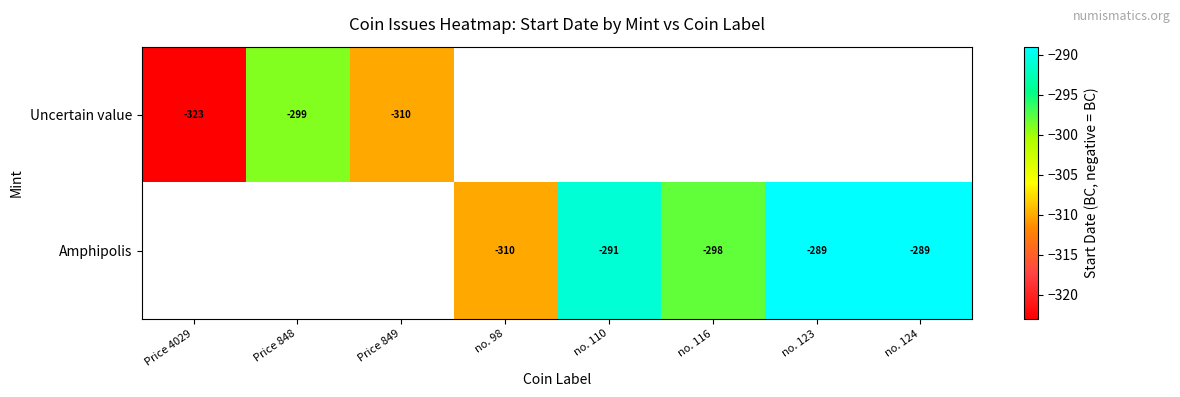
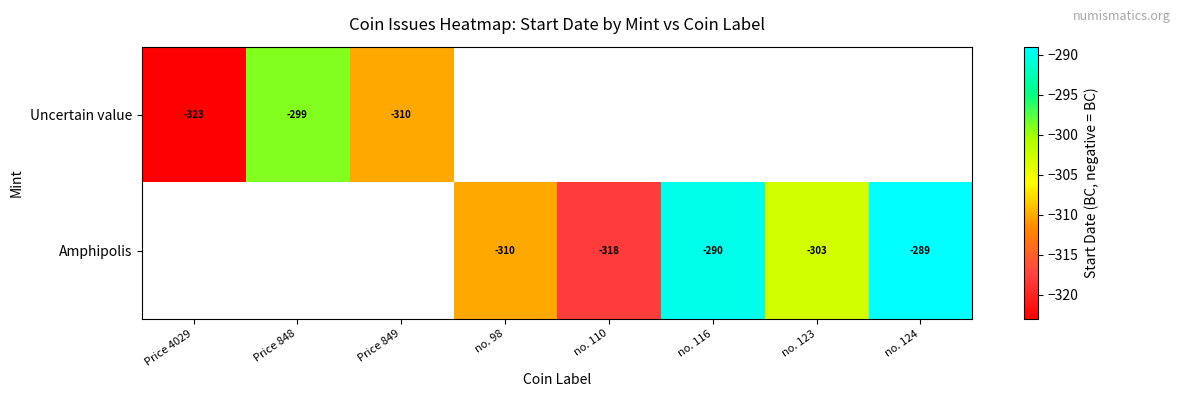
Amphipolis, no. 110: -291 -> -318
Amphipolis, no. 116: -298 -> -290
Amphipolis, no. 123: -289 -> -303
